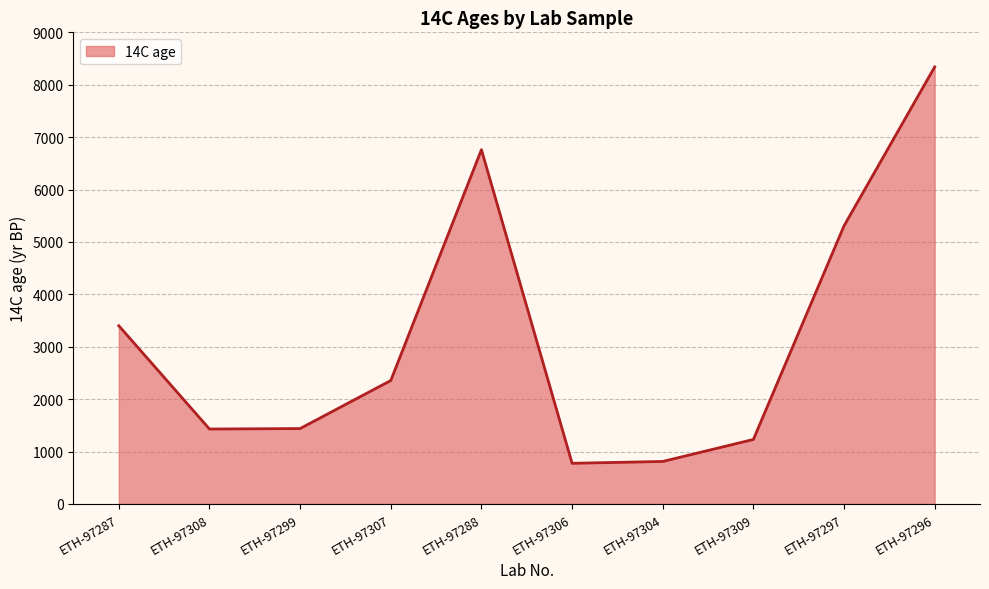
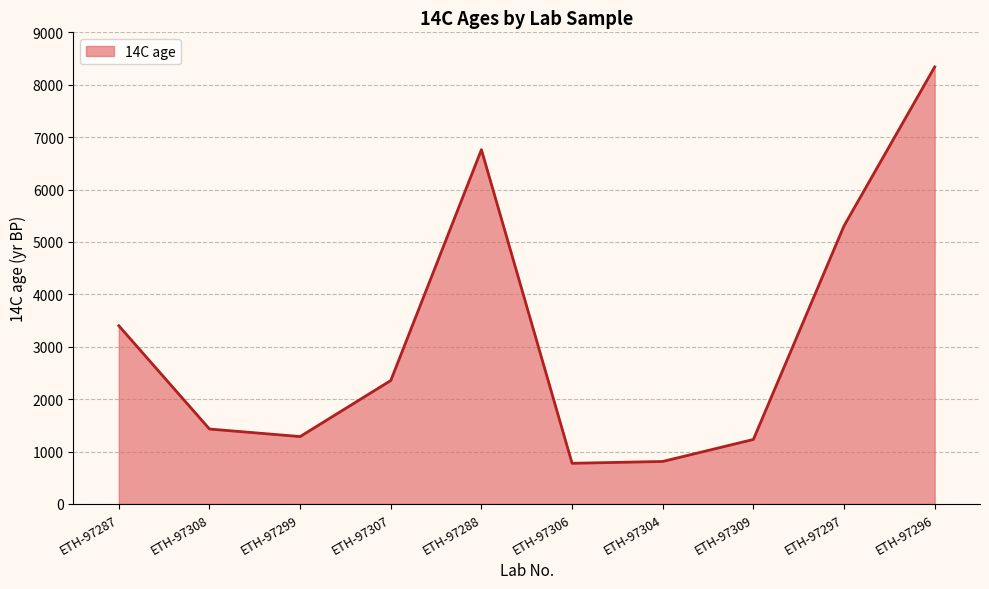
ETH-97299: 1400 -> 1300
